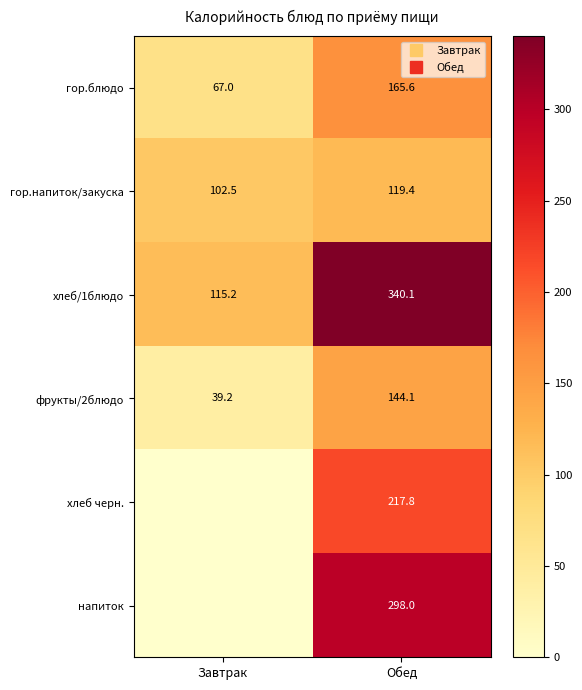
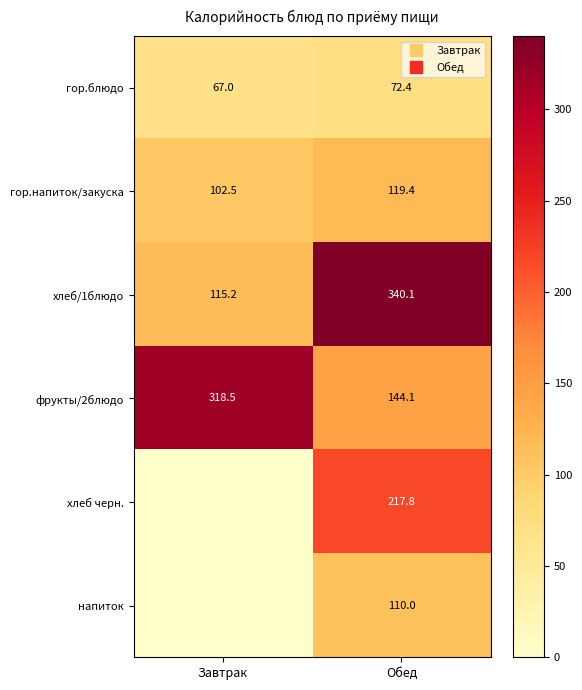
гор.блюдо, Обед: 165.6 -> 72.4
фрукты/2блюдо, Завтрак: 39.2 -> 318.5
напиток, Обед: 298.0 -> 110.0
